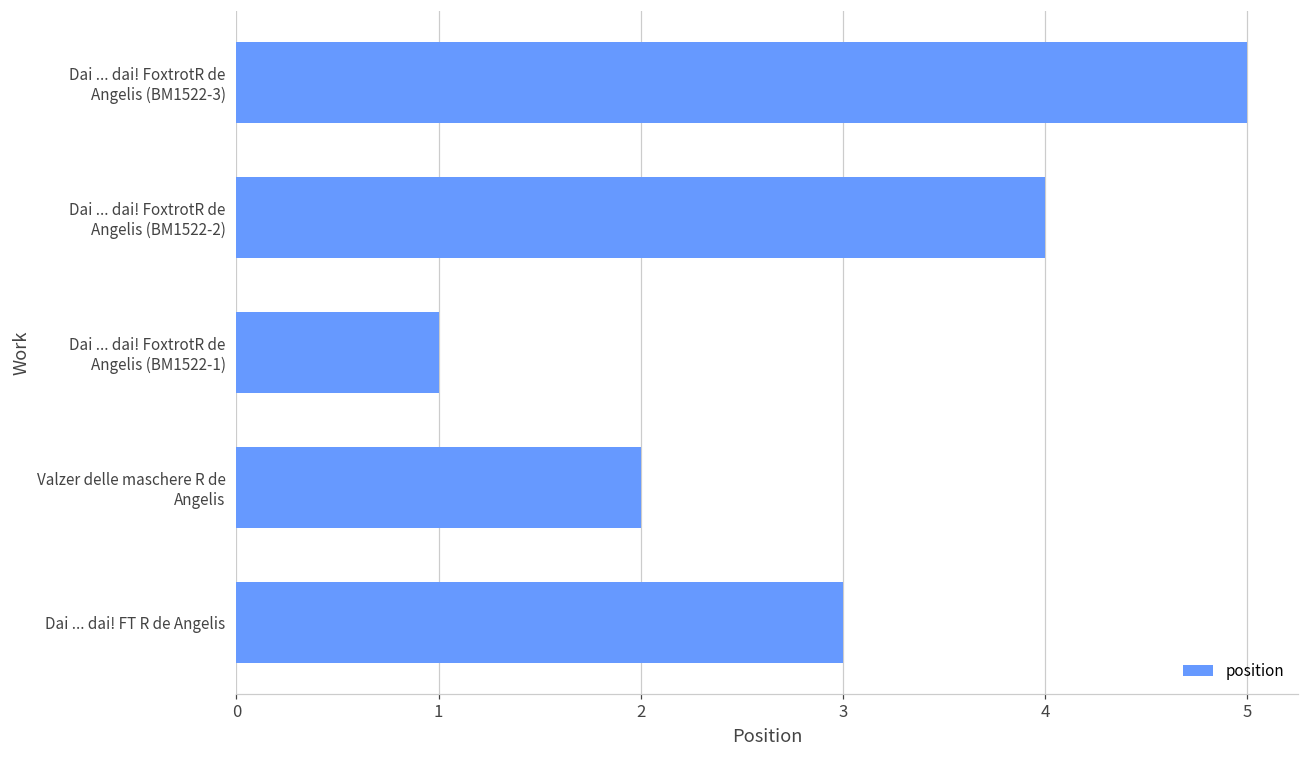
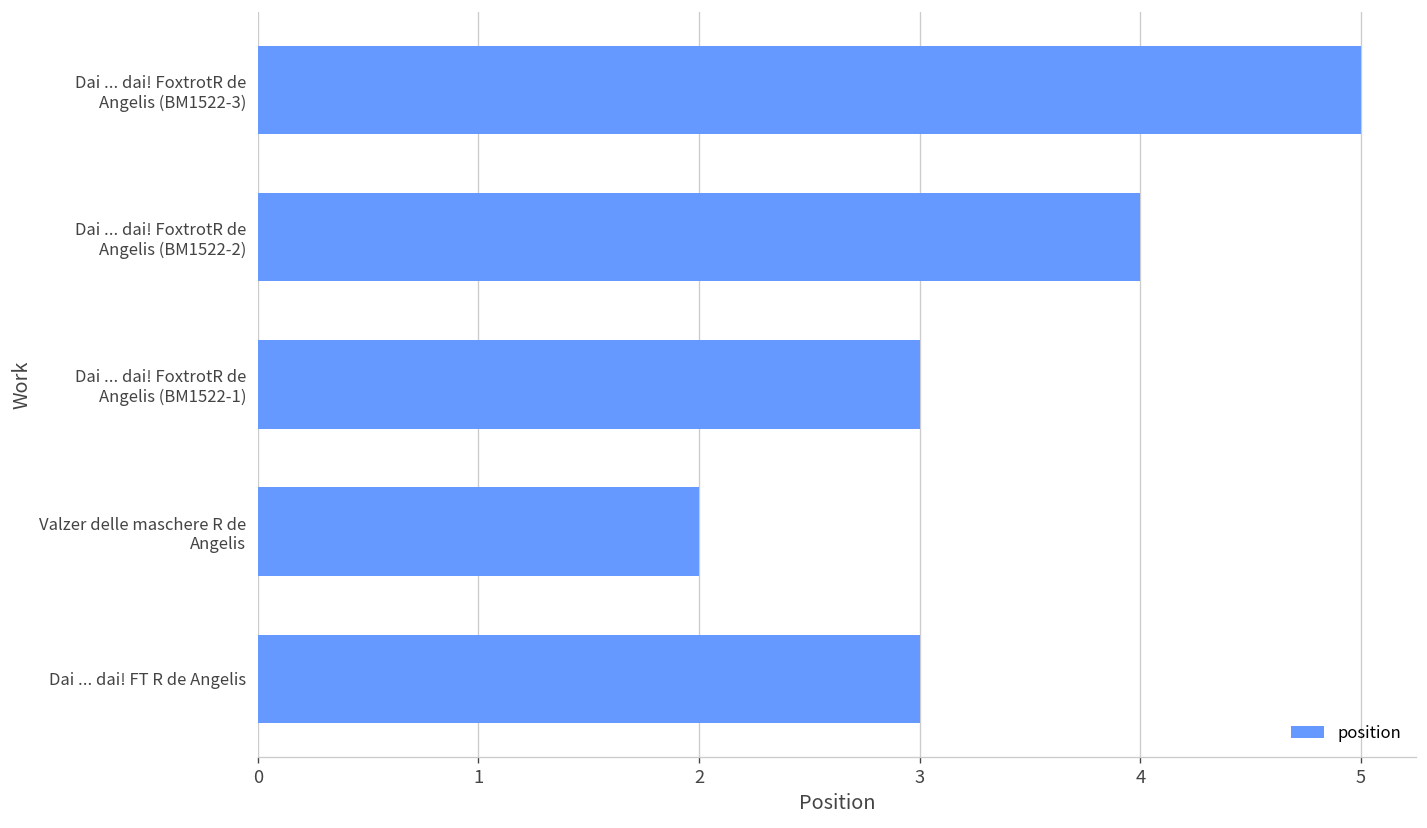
Dai ... dai! FoxtrotR de Angelis (BM1522-1): 1 -> 3
